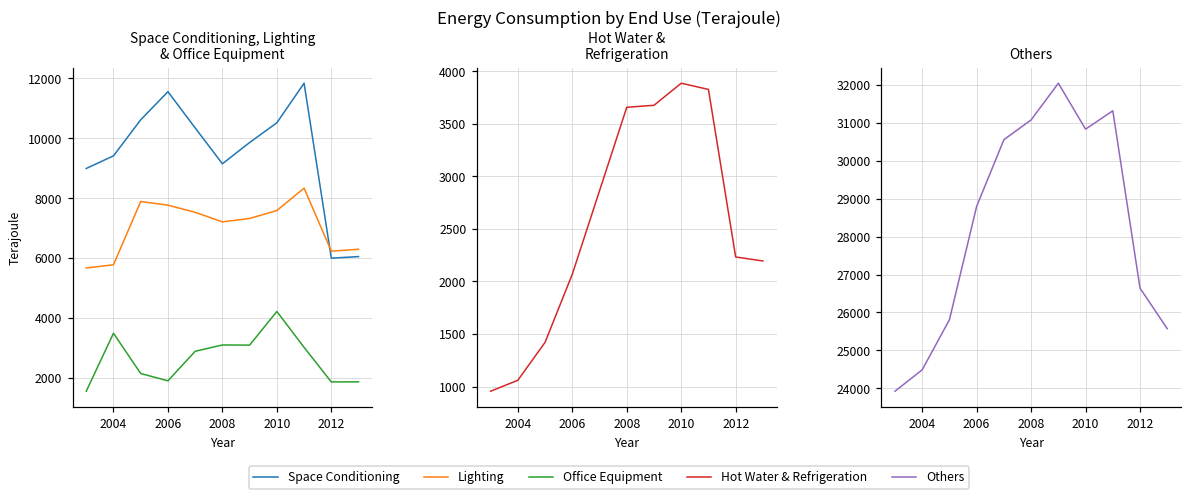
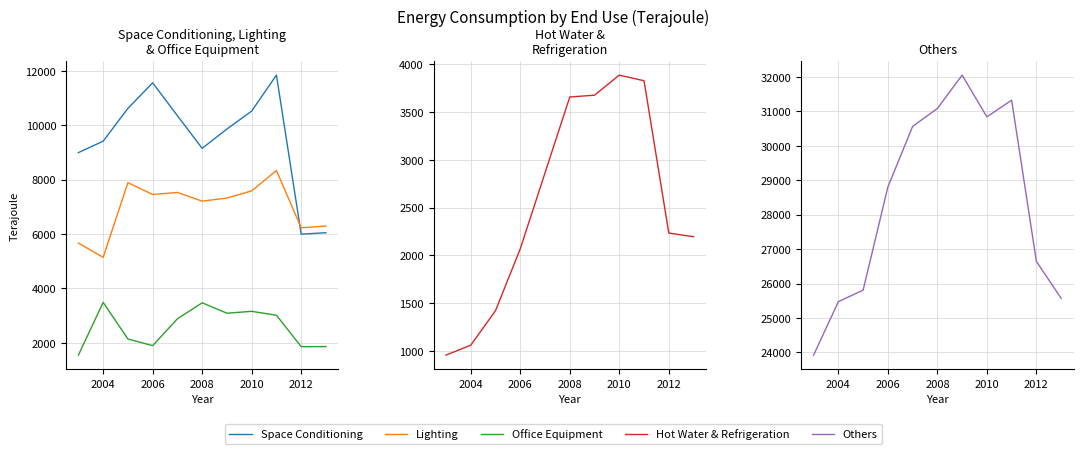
Space Conditioning, Lighting & Office Equipment, Lighting, 2004: 5800 -> 5100
Space Conditioning, Lighting & Office Equipment, Lighting, 2006: 7800 -> 7500
Space Conditioning, Lighting & Office Equipment, Office Equipment, 2008: 3100 -> 3500
Space Conditioning, Lighting & Office Equipment, Office Equipment, 2010: 4200 -> 3200
Others, 2004: 24500 -> 25500
